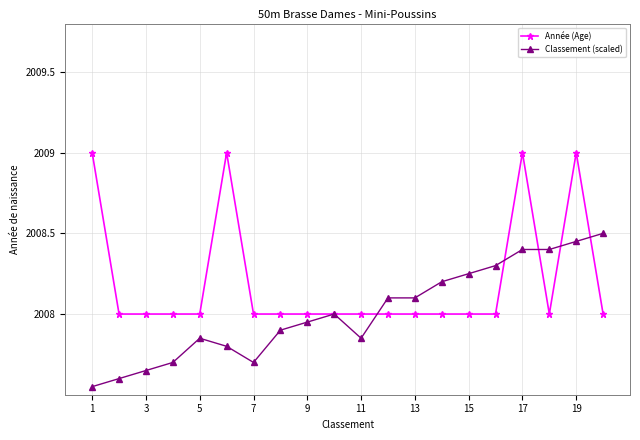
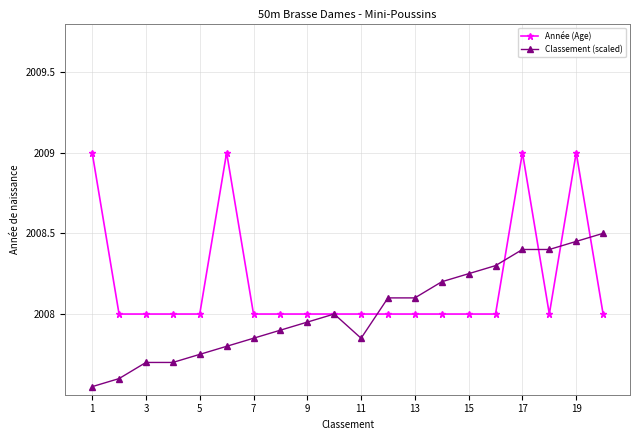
Classement (scaled), 3: 2007.65 -> 2007.70
Classement (scaled), 5: 2007.85 -> 2007.75
Classement (scaled), 7: 2007.70 -> 2007.85
